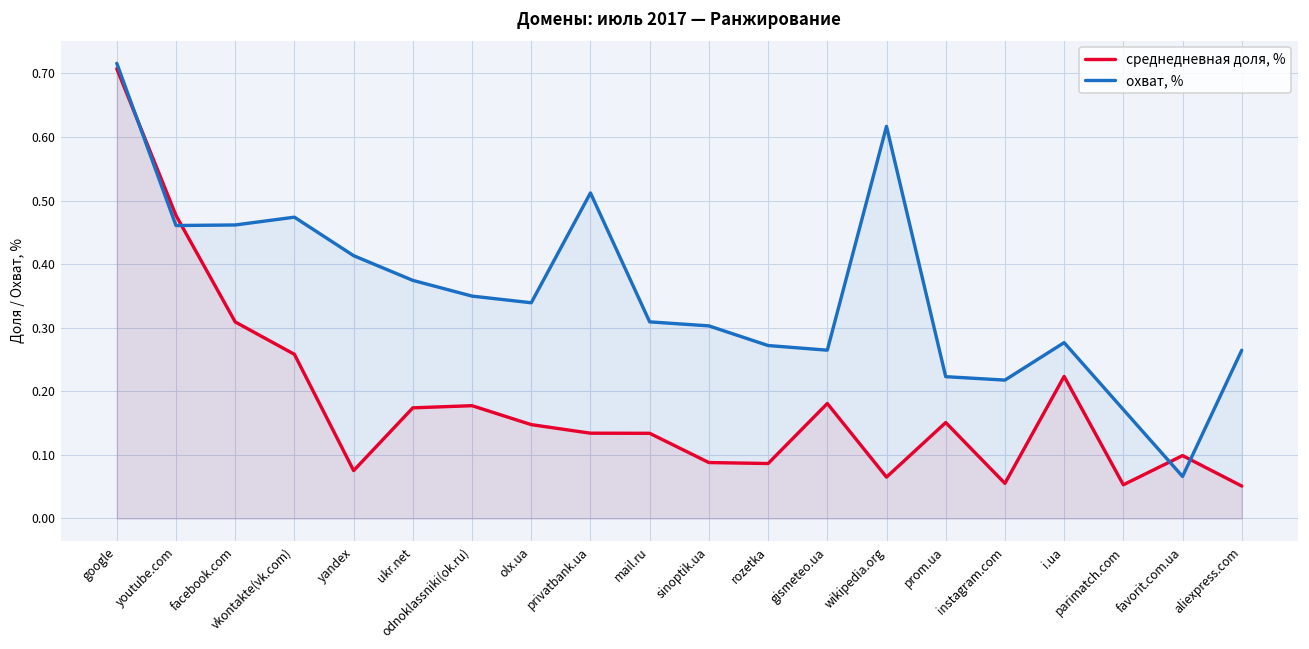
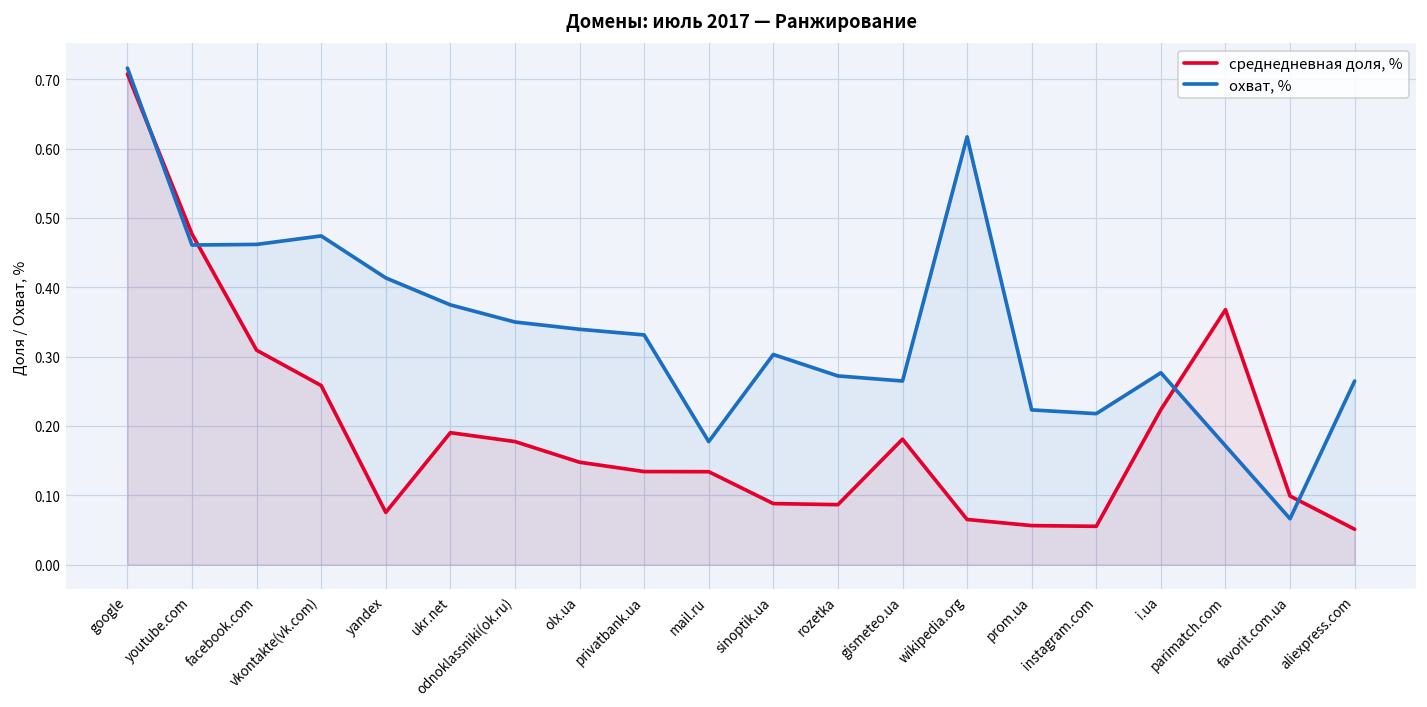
среднедневная доля, %, ukr.net: 0.17 -> 0.19
охват, %, privatbank.ua: 0.51 -> 0.33
охват, %, mail.ru: 0.31 -> 0.18
среднедневная доля, %, prom.ua: 0.15 -> 0.06
среднедневная доля, %, parimatch.com: 0.05 -> 0.37
